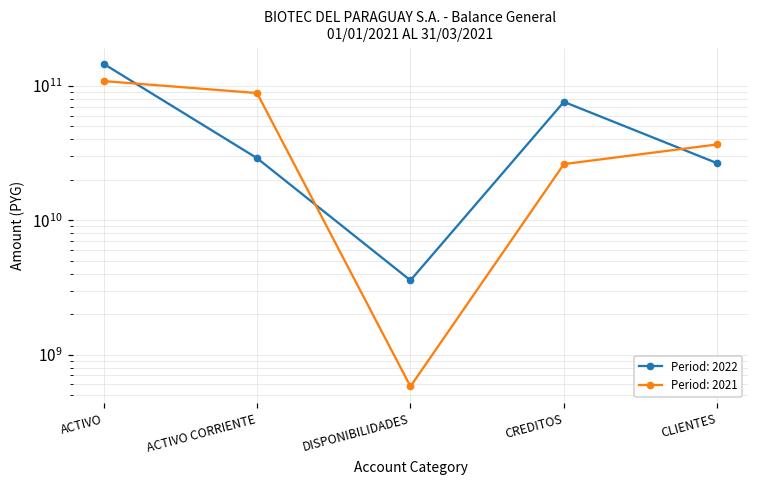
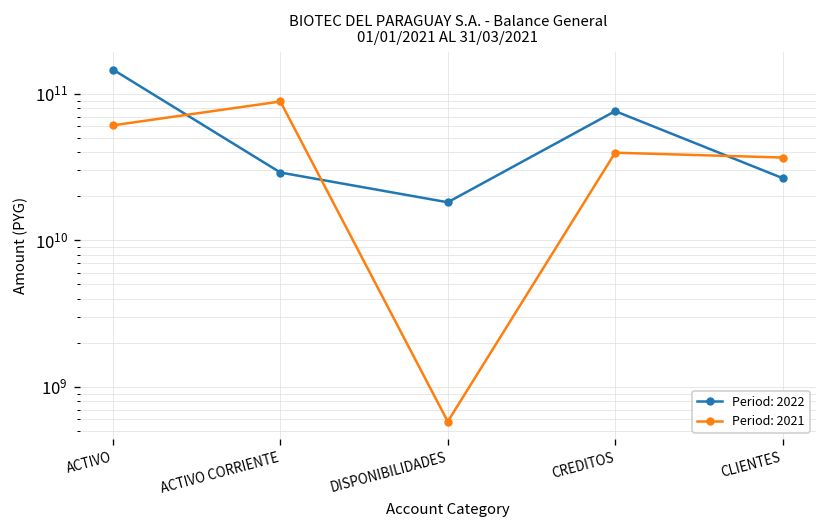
Period: 2021, ACTIVO: 110000000000 -> 60000000000
Period: 2022, DISPONIBILIDADES: 3600000000 -> 18000000000
Period: 2021, CREDITOS: 26000000000 -> 40000000000
